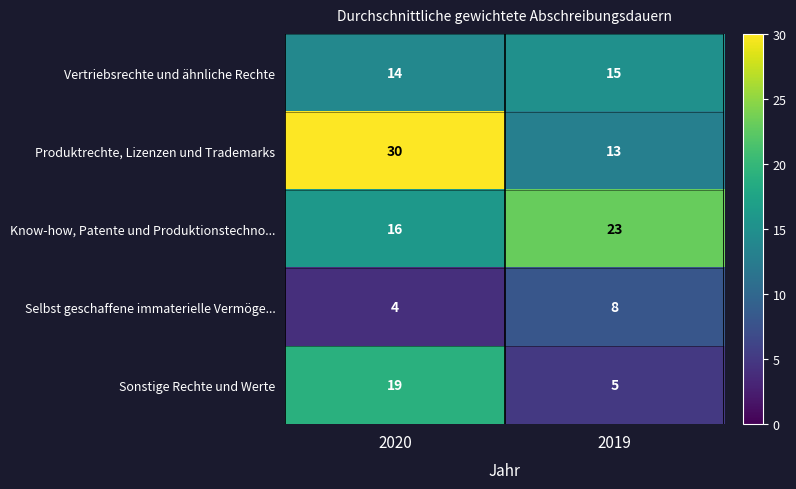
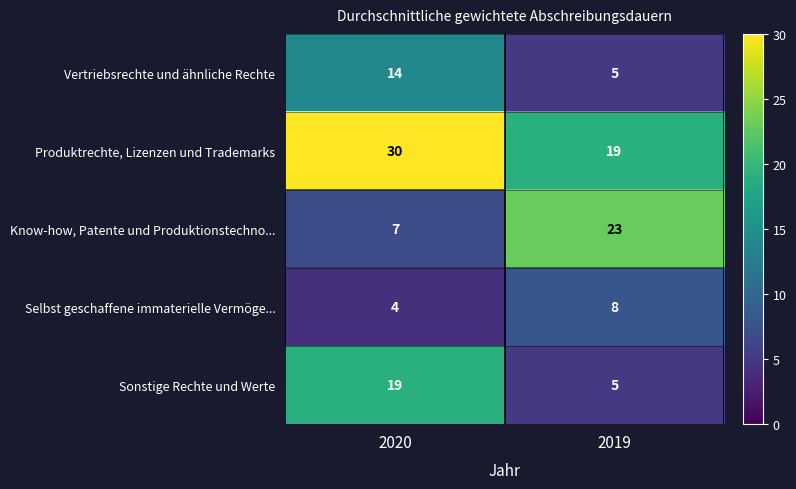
Vertriebsrechte und ähnliche Rechte, 2019: 15 -> 5
Produktrechte, Lizenzen und Trademarks, 2019: 13 -> 19
Know-how, Patente und Produktionstechno..., 2020: 16 -> 7
